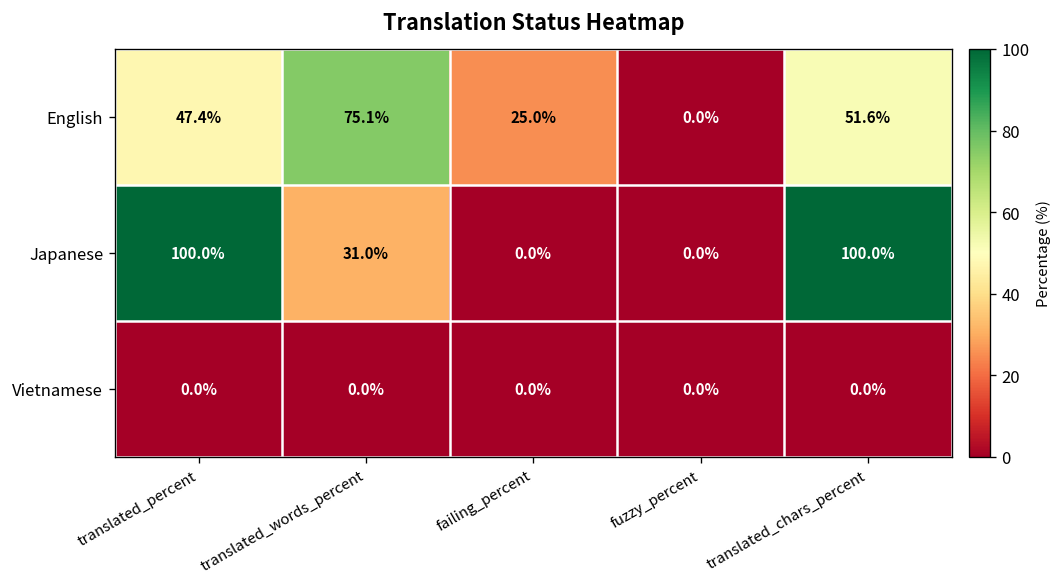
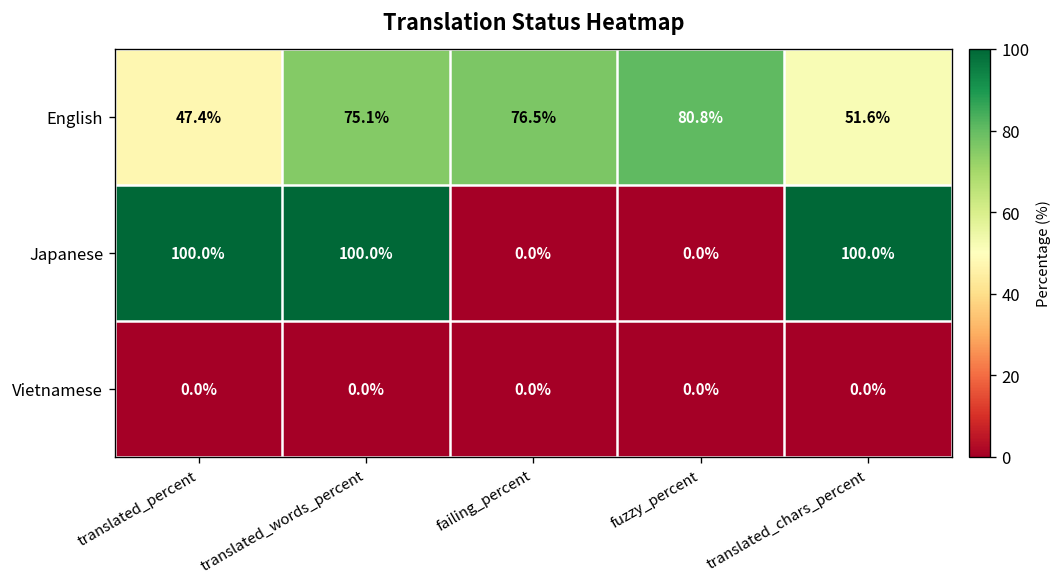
English, failing_percent: 25.0% -> 76.5%
English, fuzzy_percent: 0.0% -> 80.8%
Japanese, translated_words_percent: 31.0% -> 100.0%
